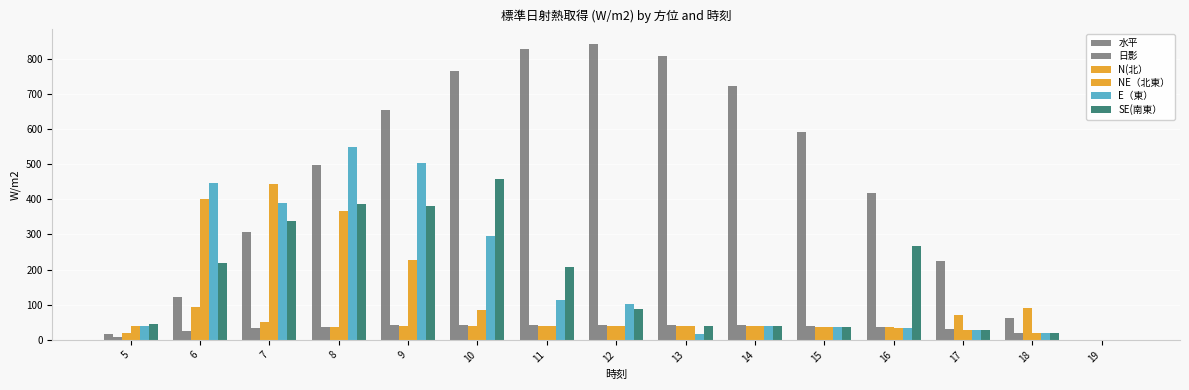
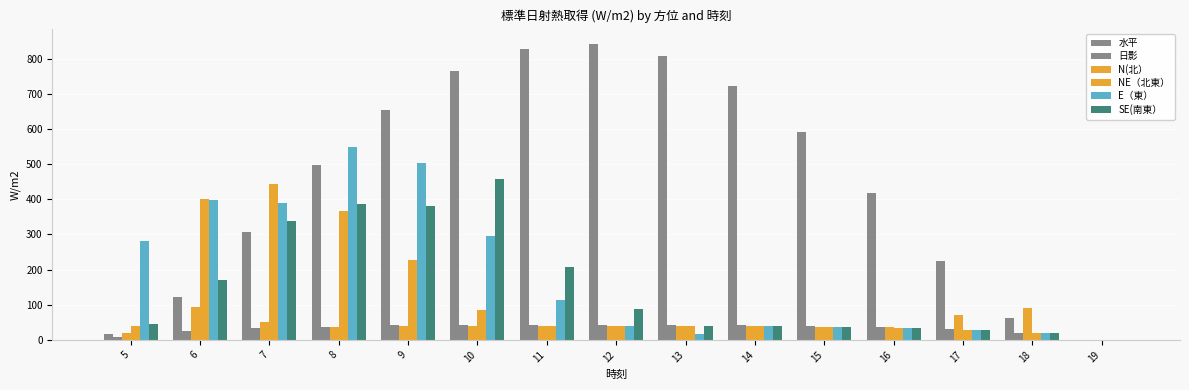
E（東）, 5: 40 -> 280
E（東）, 6: 450 -> 400
SE(南東）, 6: 220 -> 170
E（東）, 12: 100 -> 40
SE(南東）, 16: 270 -> 30
